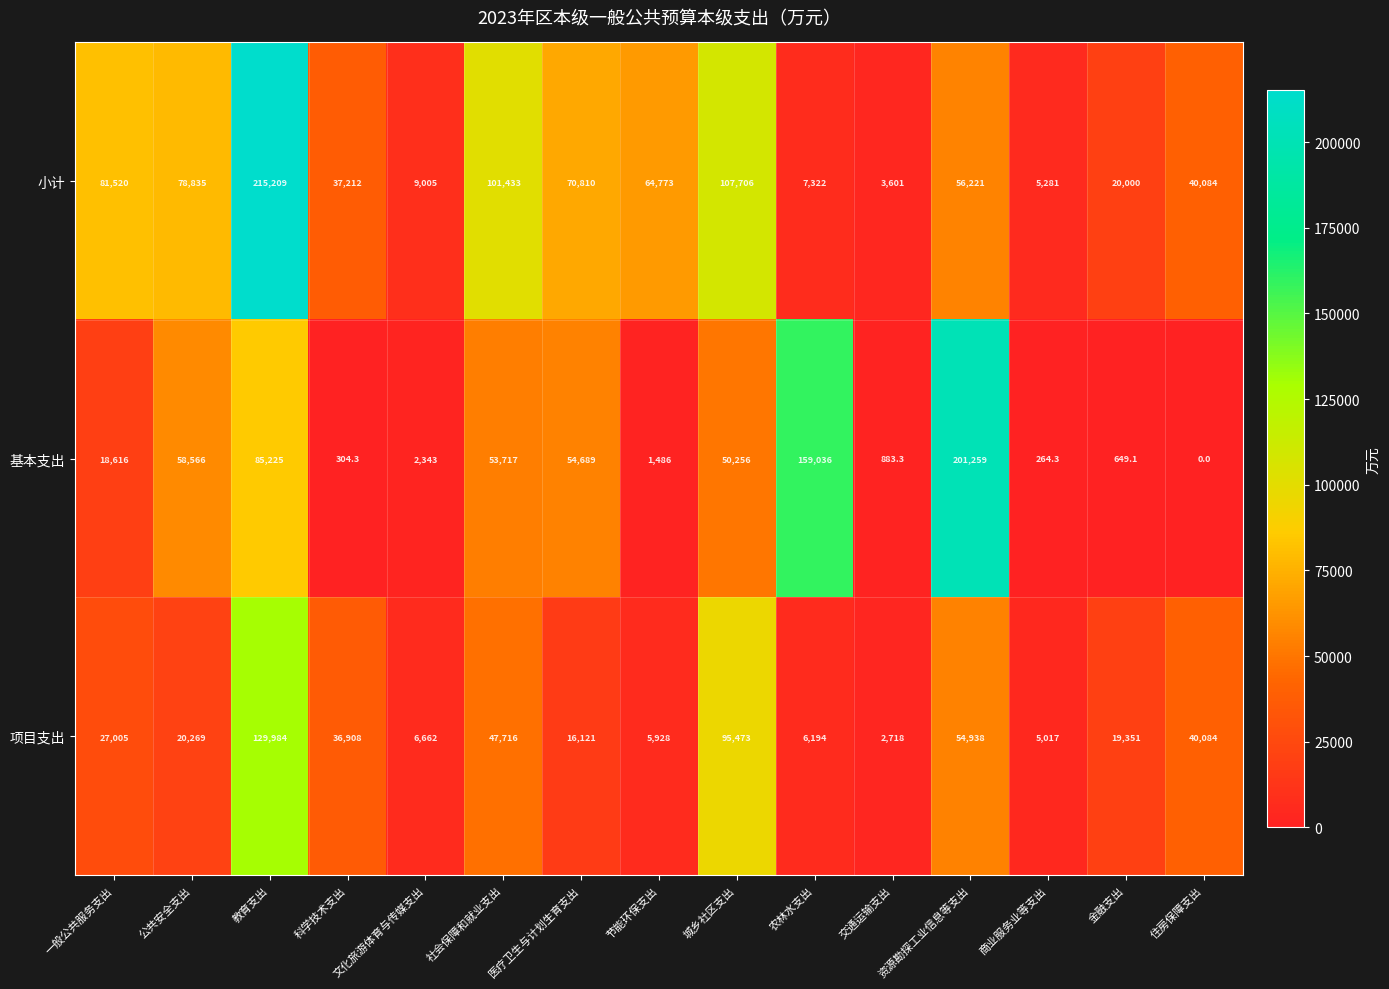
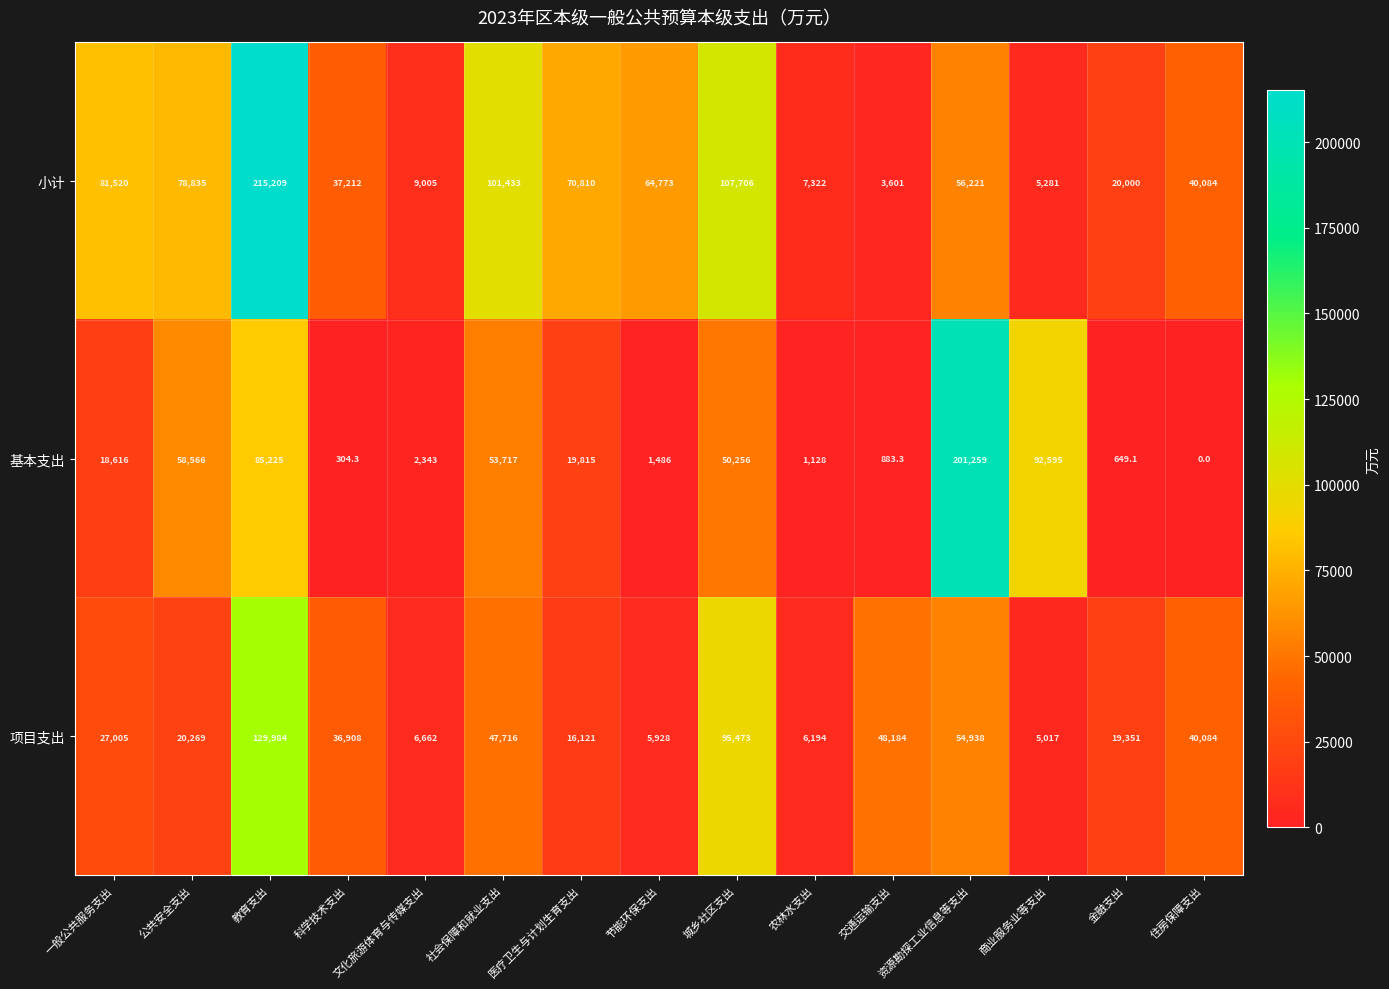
基本支出, 医疗卫生与计划生育支出: 54,689 -> 19,815
基本支出, 农林水支出: 159,036 -> 1,128
基本支出, 商业服务业等支出: 264.3 -> 92,595
项目支出, 交通运输支出: 2,718 -> 48,184
